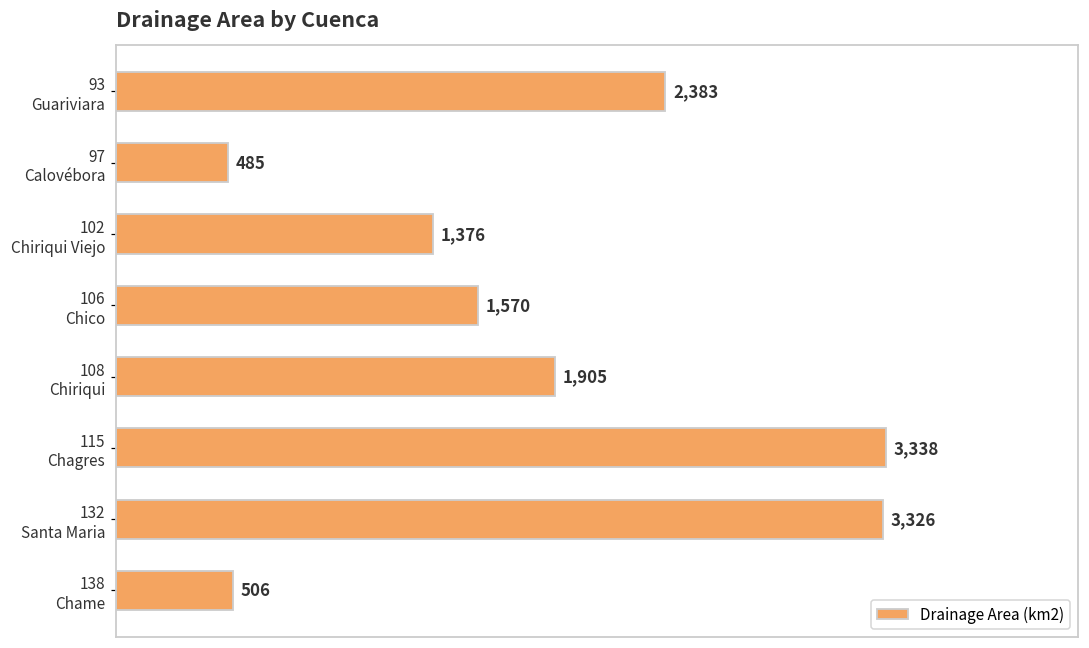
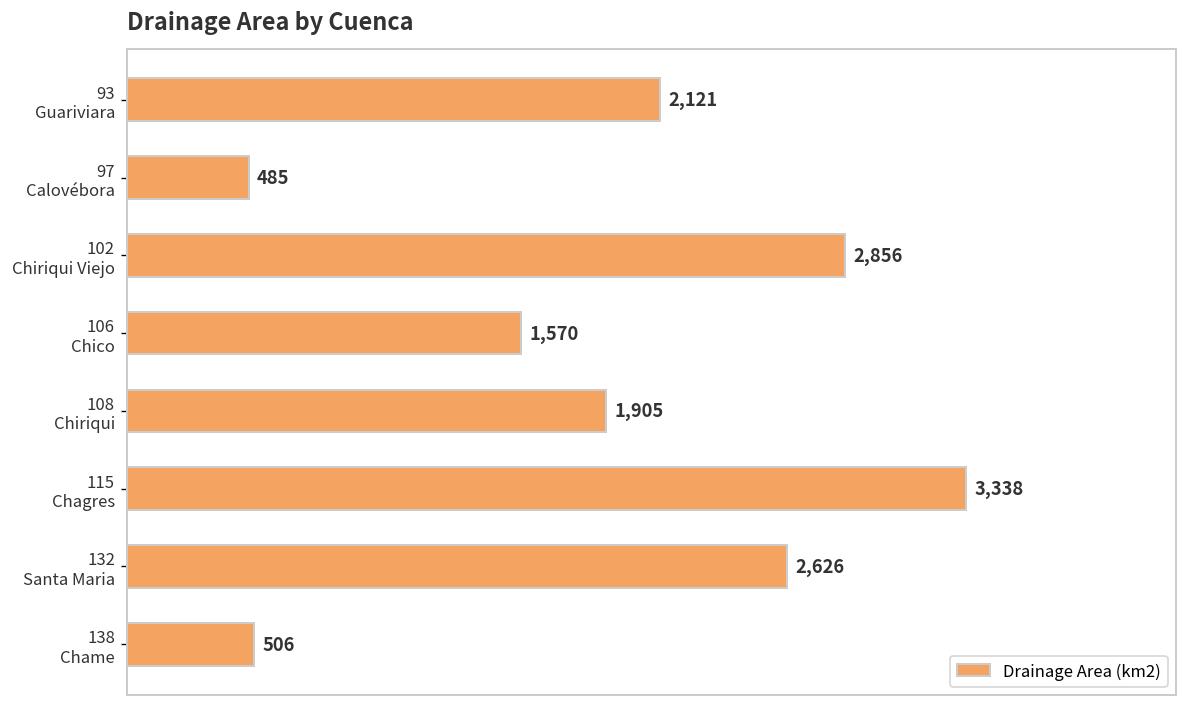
93 Guariviara: 2,383 -> 2,121
102 Chiriqui Viejo: 1,376 -> 2,856
132 Santa Maria: 3,326 -> 2,626
